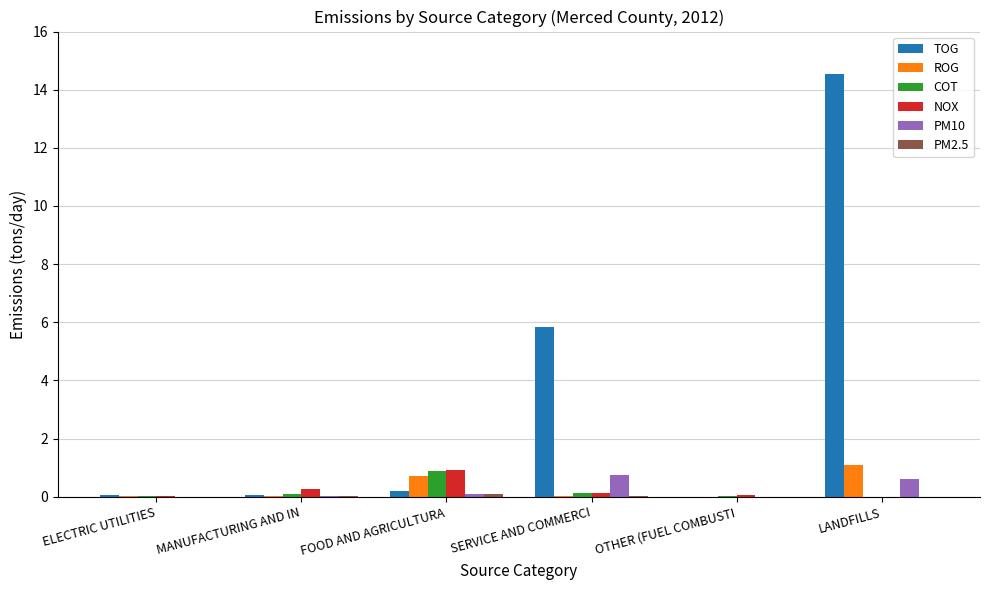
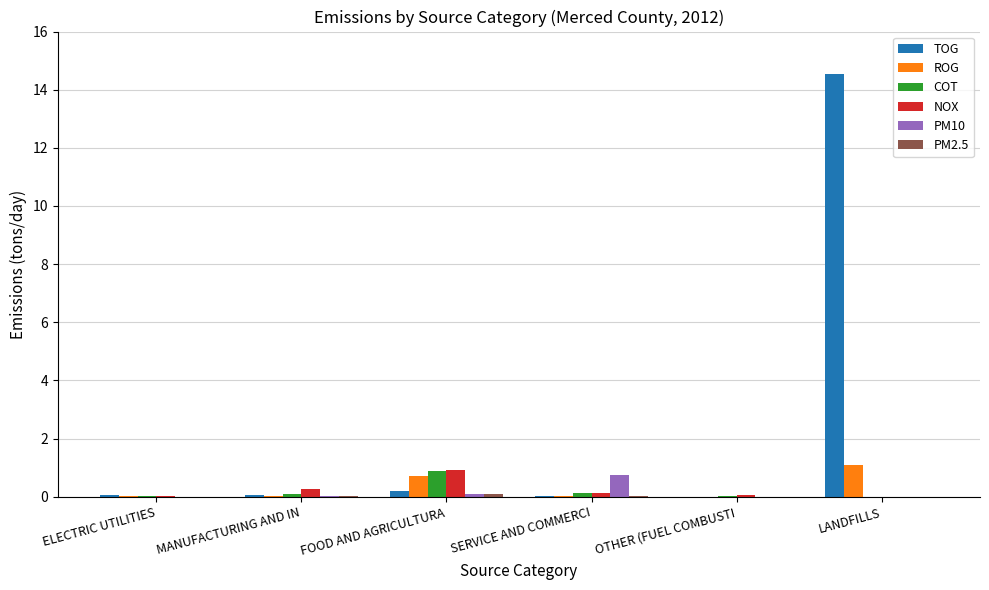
TOG, SERVICE AND COMMERCI: 5.8 -> 0.0
PM10, LANDFILLS: 0.6 -> 0.0
